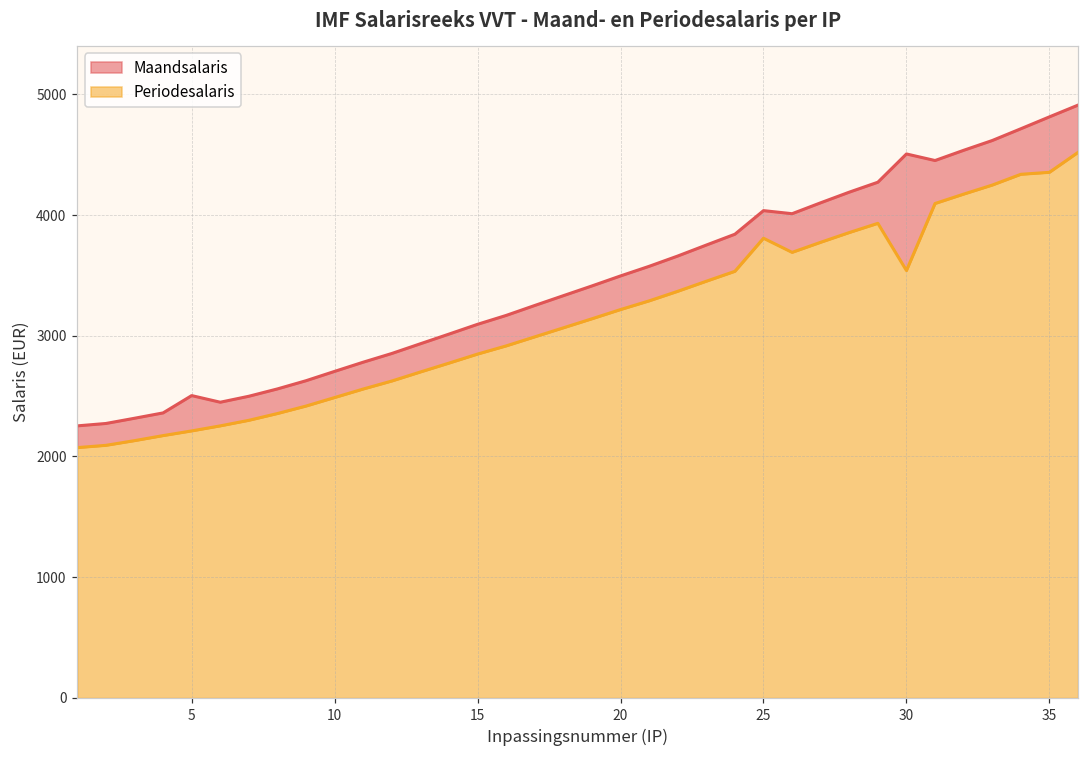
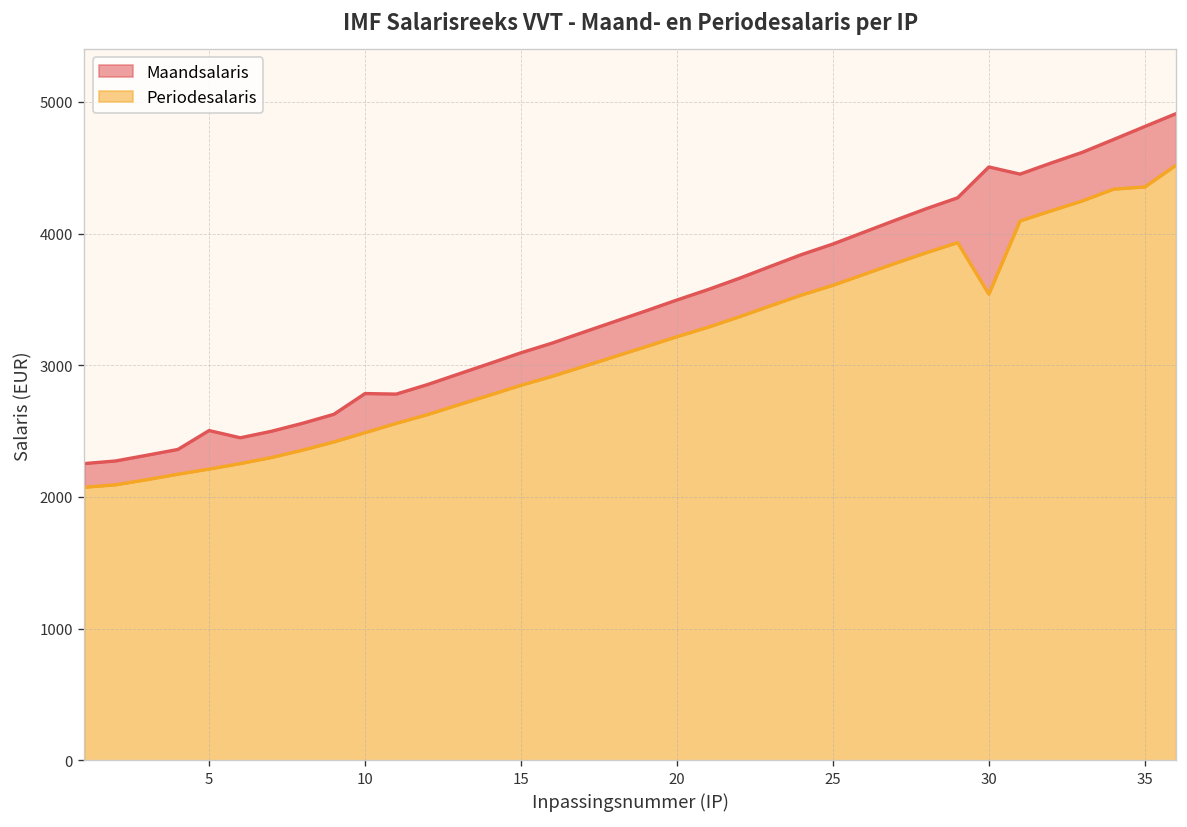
Maandsalaris, 10: 2700 -> 2790
Maandsalaris, 25: 4040 -> 3920
Periodesalaris, 25: 3810 -> 3610
